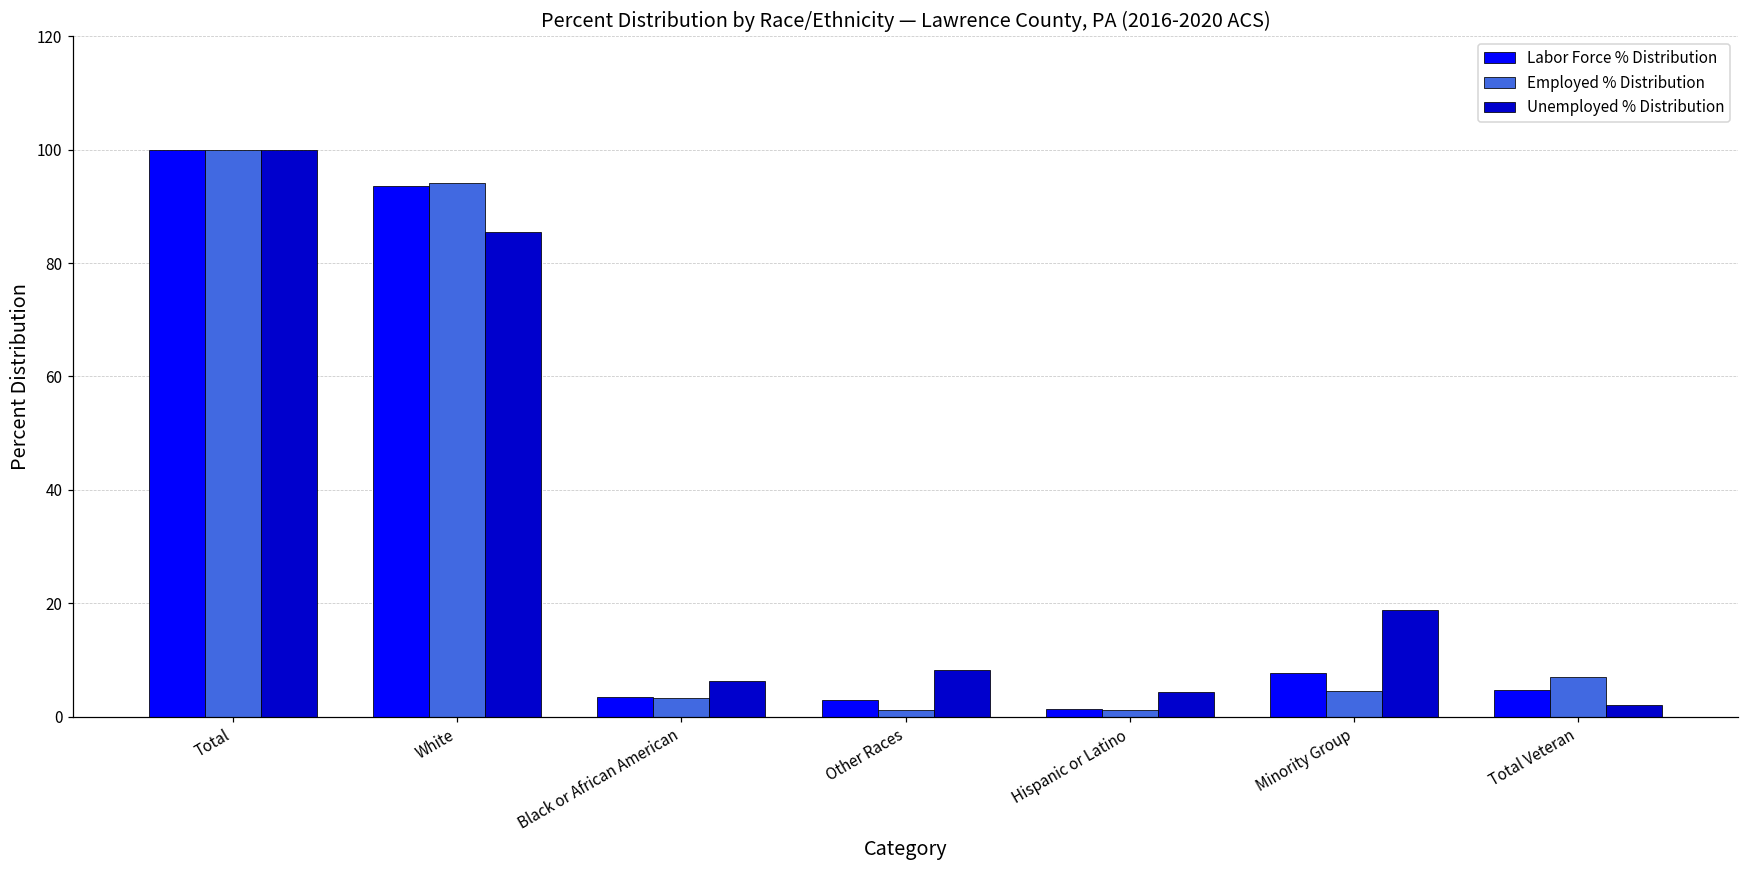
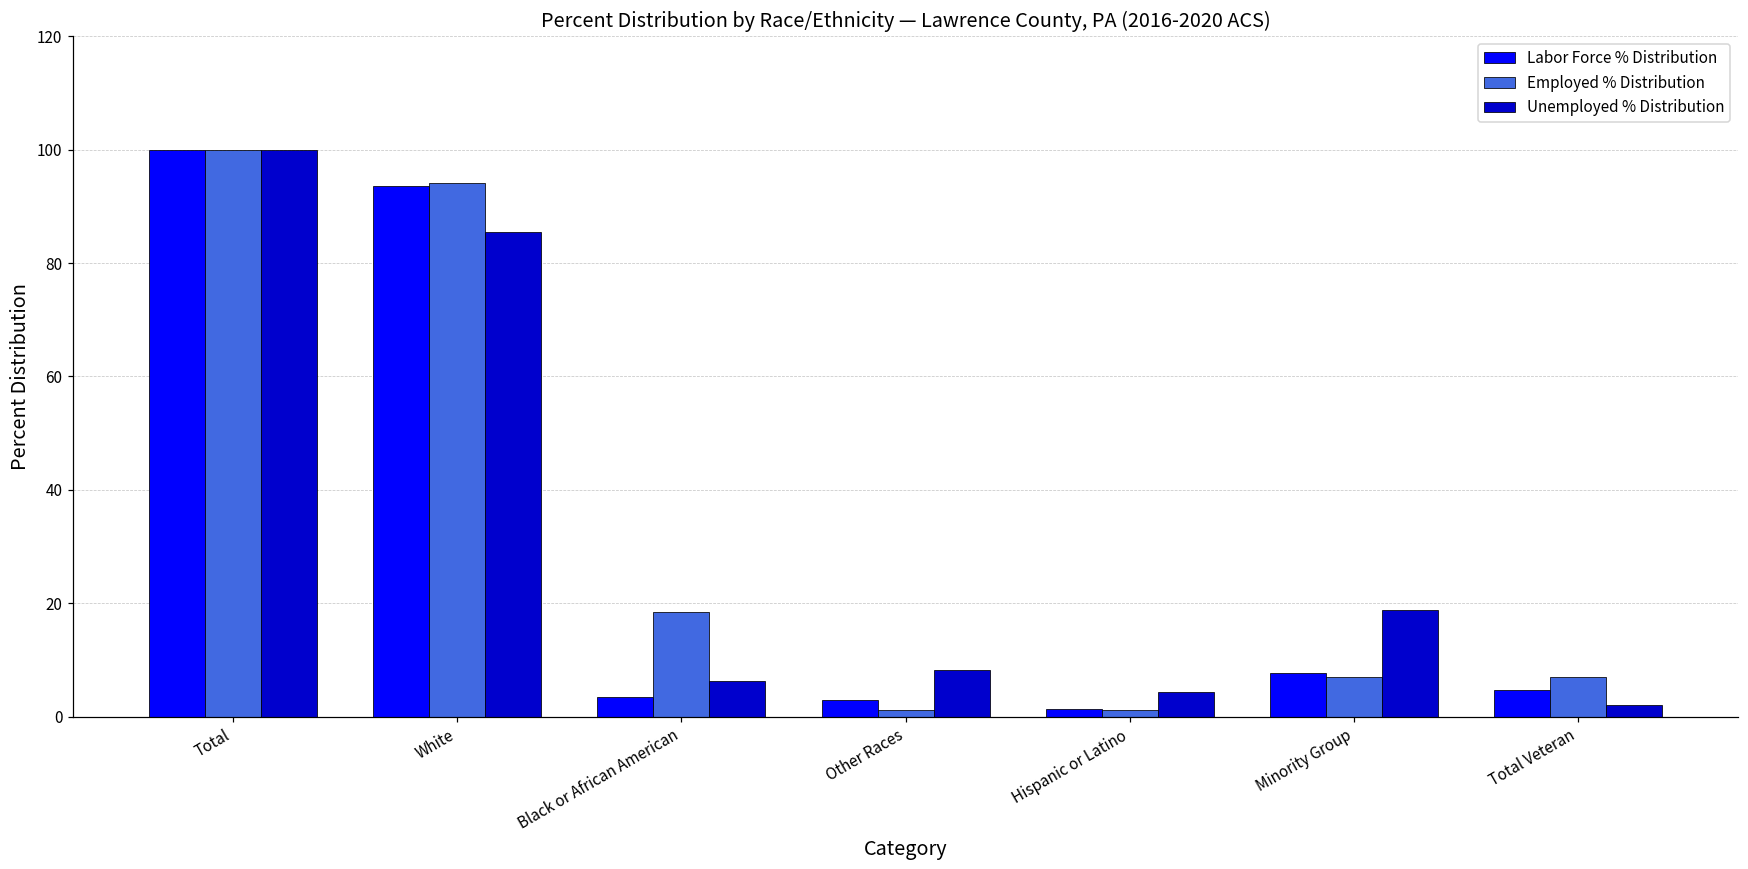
Employed % Distribution, Black or African American: 3 -> 19
Employed % Distribution, Minority Group: 5 -> 7
